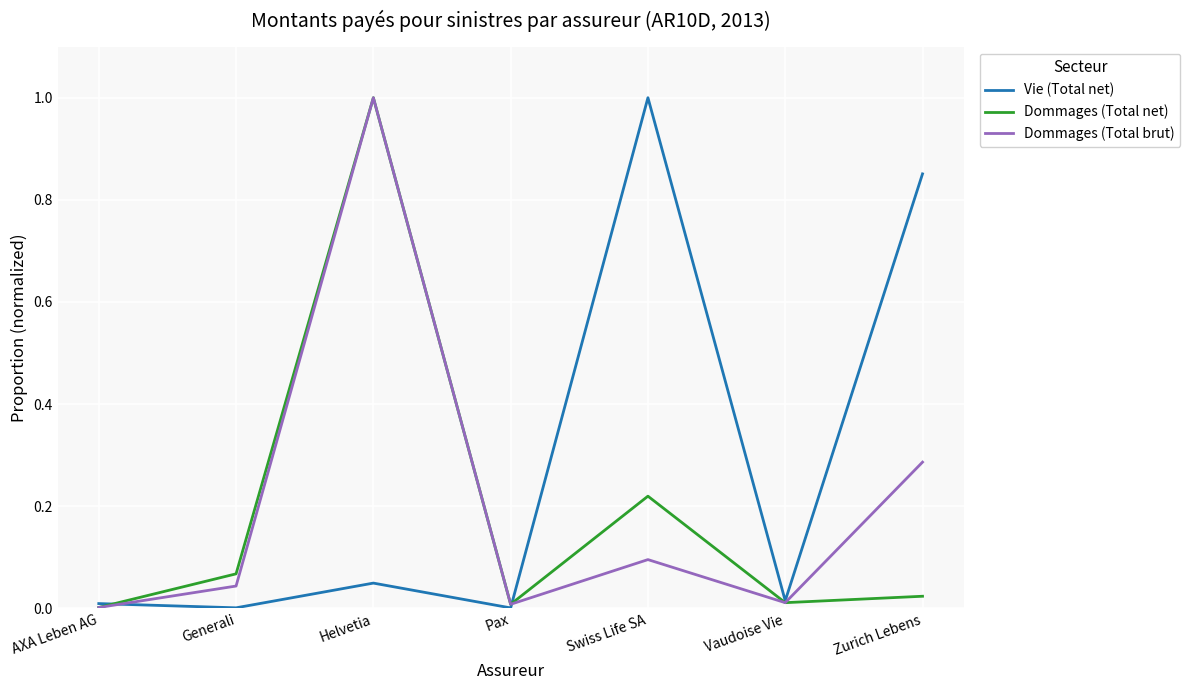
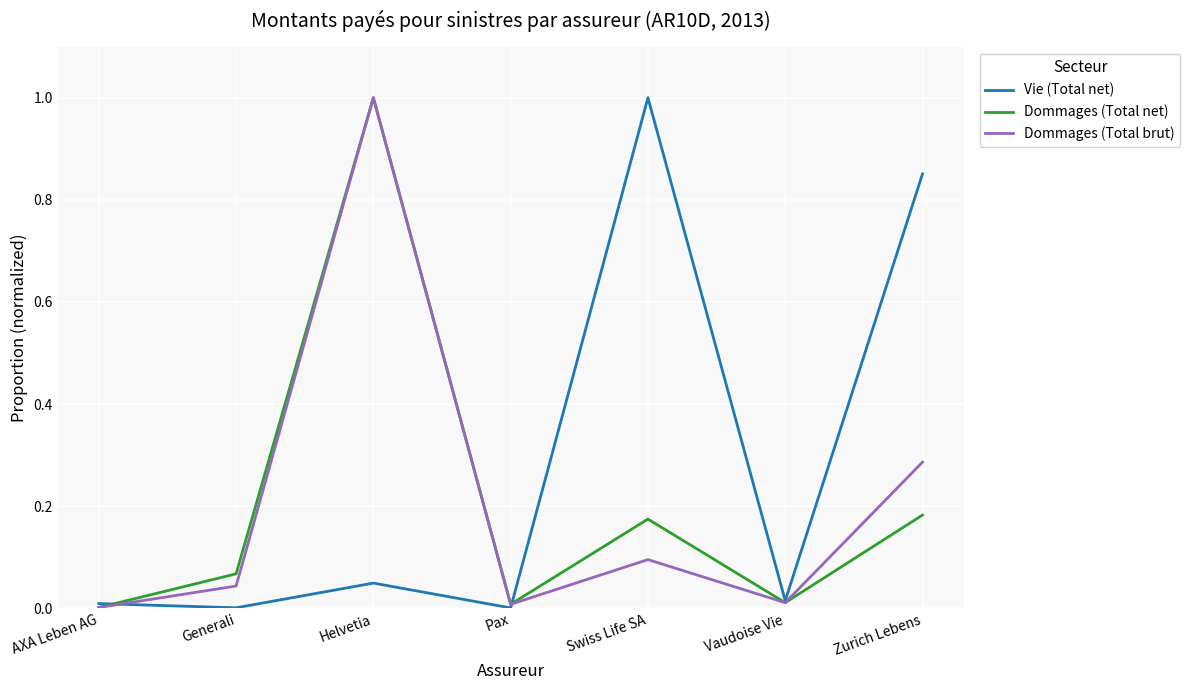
Dommages (Total net), Swiss Life SA: 0.22 -> 0.17
Dommages (Total net), Zurich Lebens: 0.02 -> 0.18
